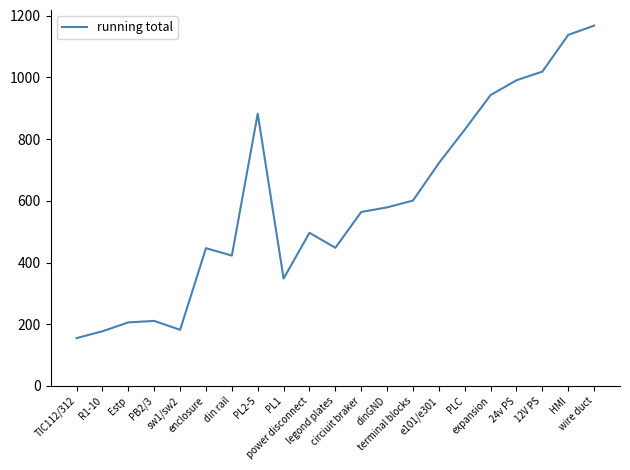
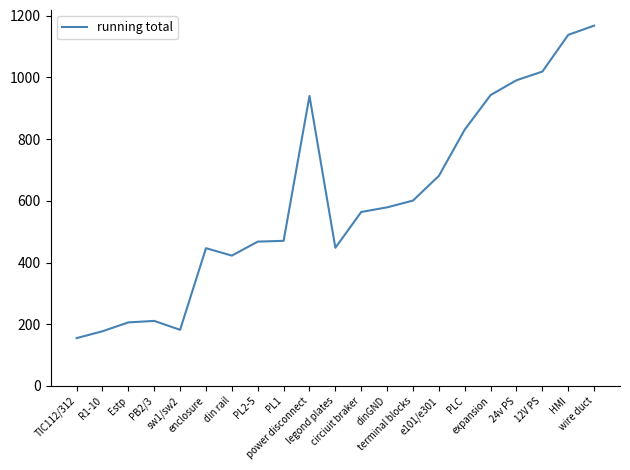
PL2-5: 880 -> 470
PL1: 350 -> 470
power disconnect: 500 -> 940
e101/e301: 720 -> 680
